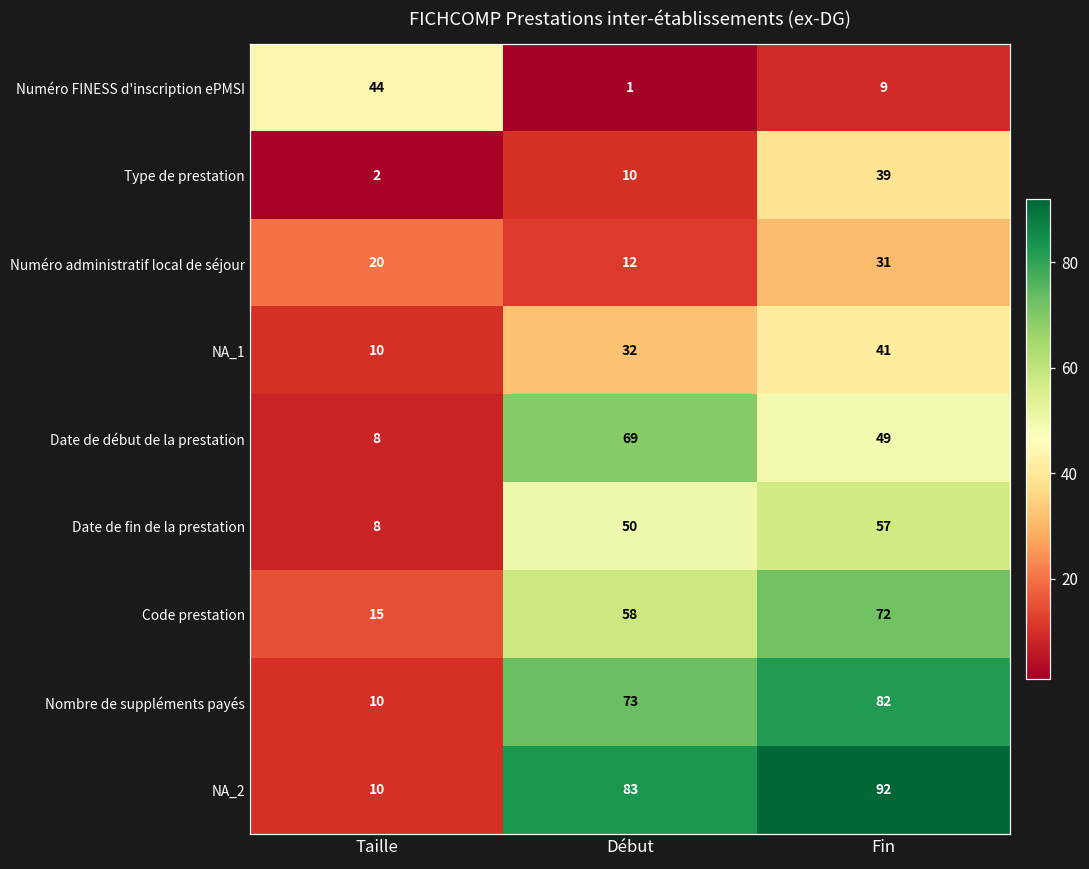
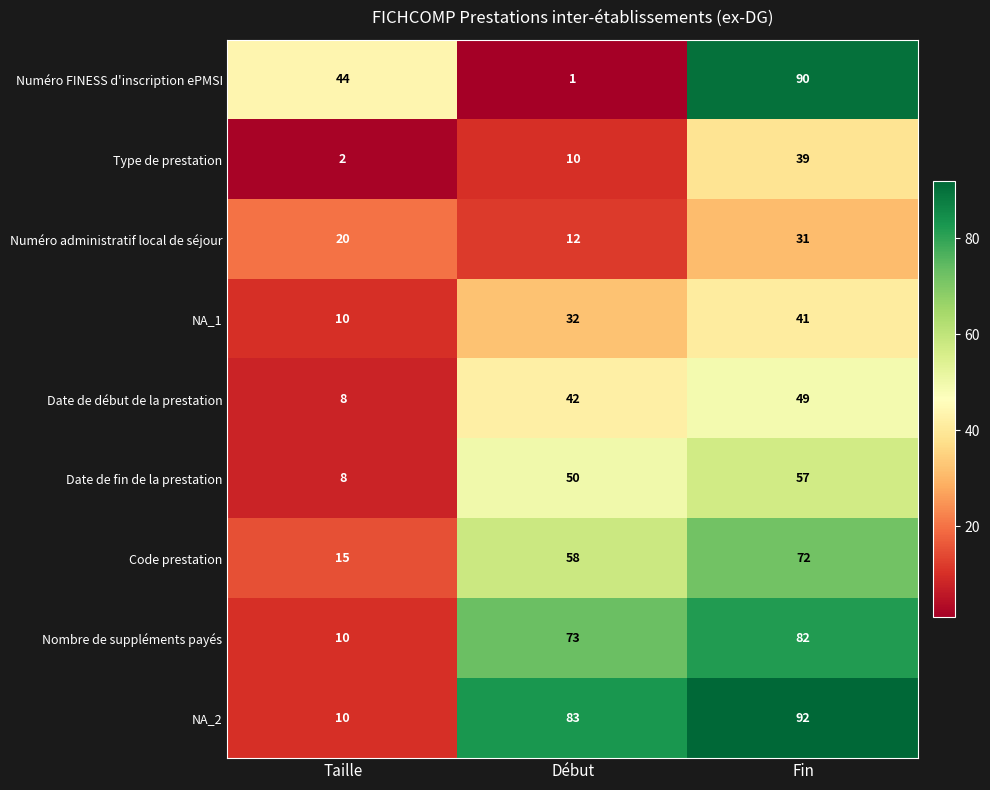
Numéro FINESS d'inscription ePMSI, Fin: 9 -> 90
Date de début de la prestation, Début: 69 -> 42
